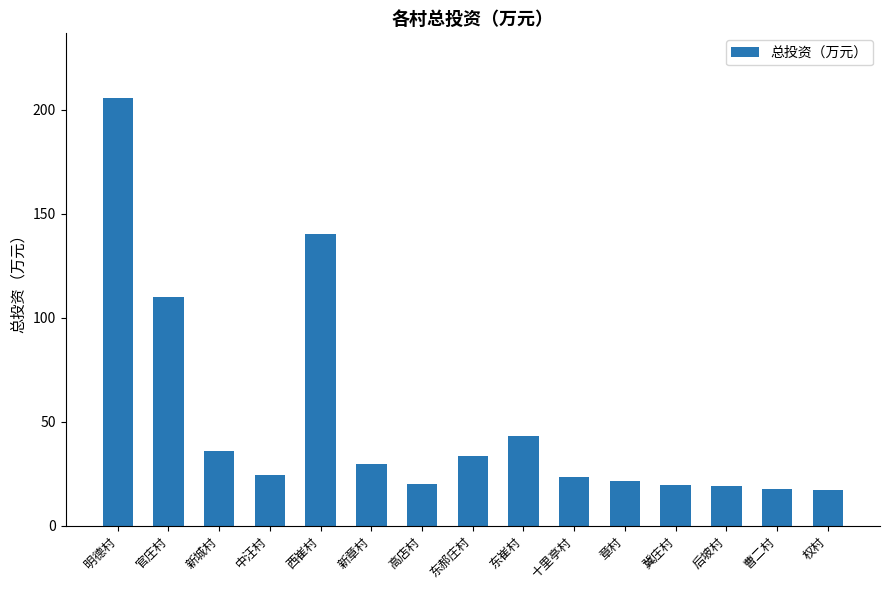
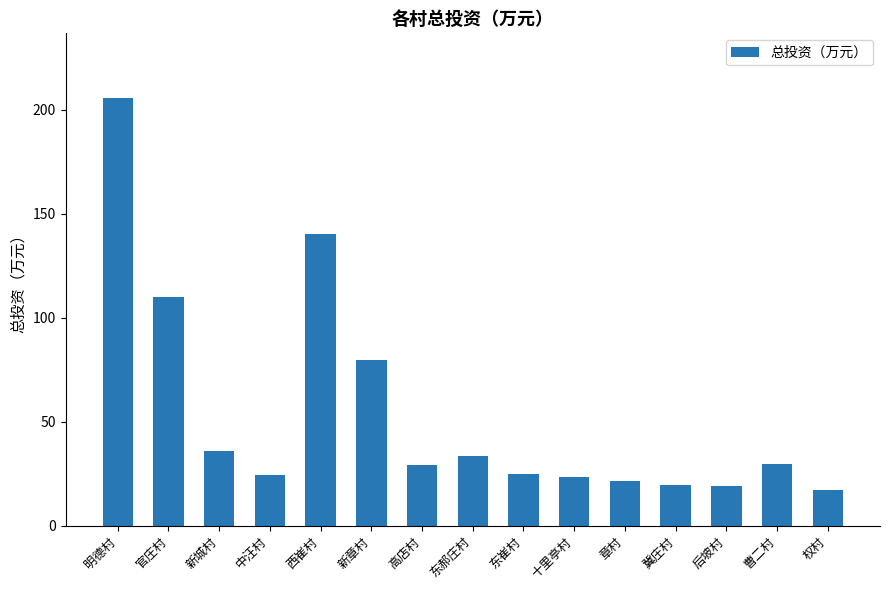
新章村: 29 -> 80
高店村: 20 -> 29
东崔村: 43 -> 25
曹二村: 18 -> 30
